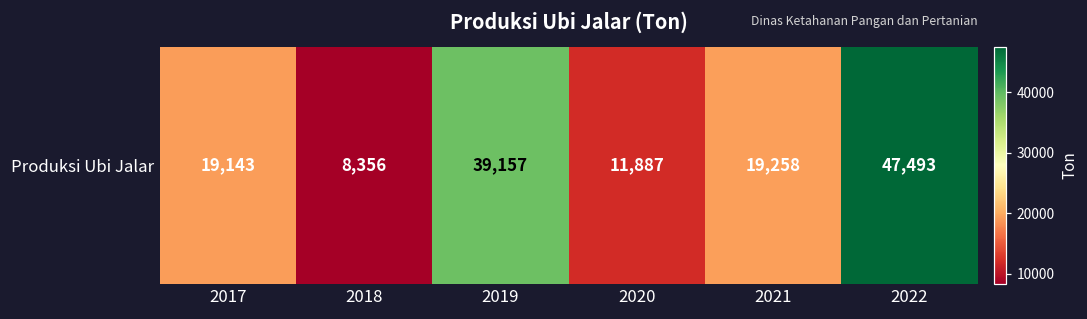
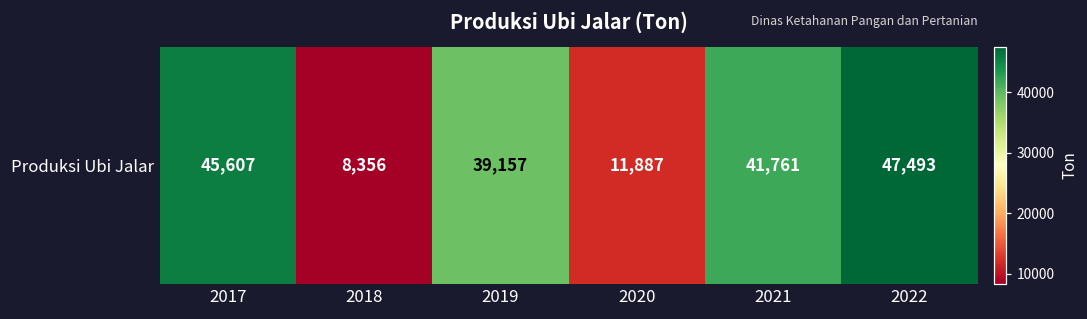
Produksi Ubi Jalar, 2017: 19,143 -> 45,607
Produksi Ubi Jalar, 2021: 19,258 -> 41,761
